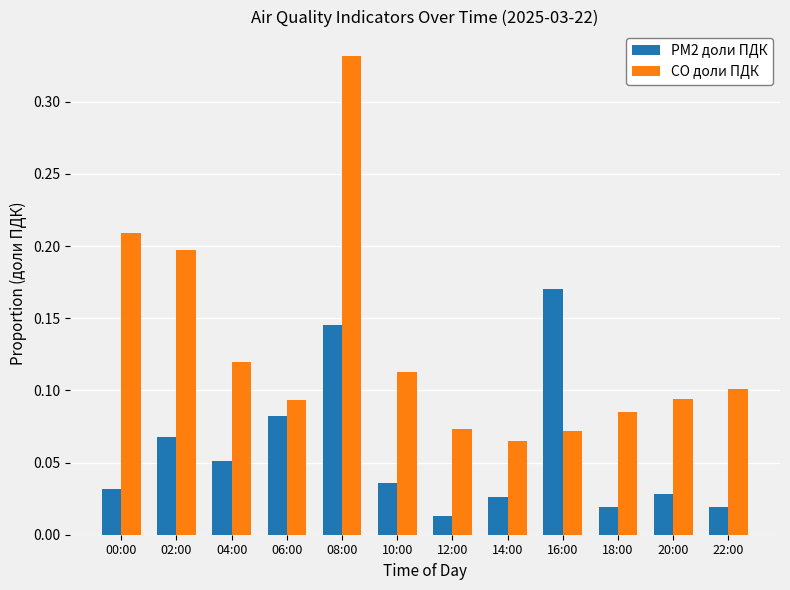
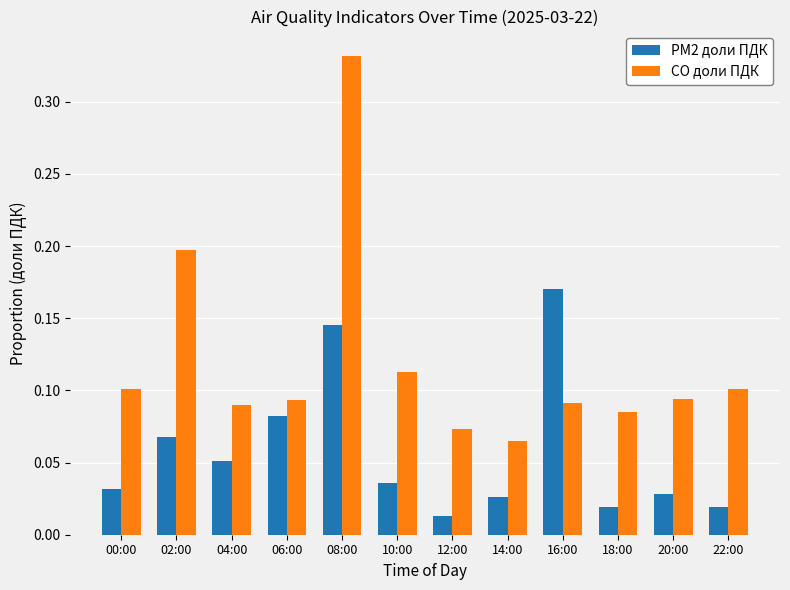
CO доли ПДК, 00:00: 0.209 -> 0.101
CO доли ПДК, 04:00: 0.12 -> 0.09
CO доли ПДК, 16:00: 0.072 -> 0.091
